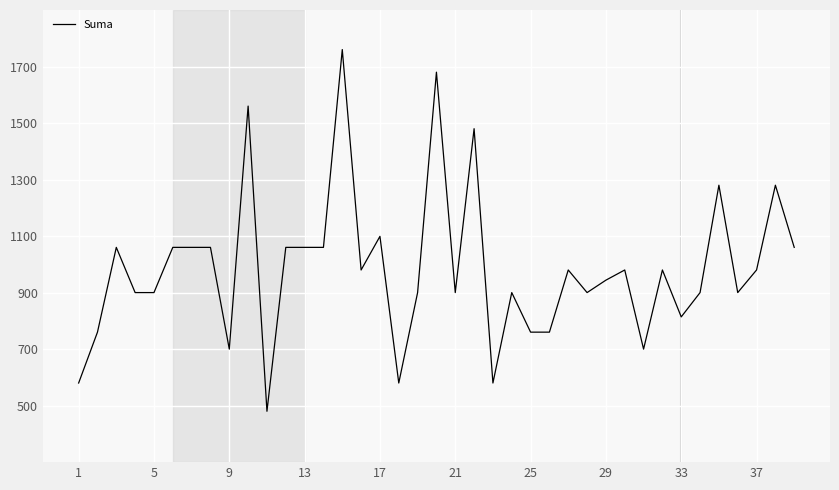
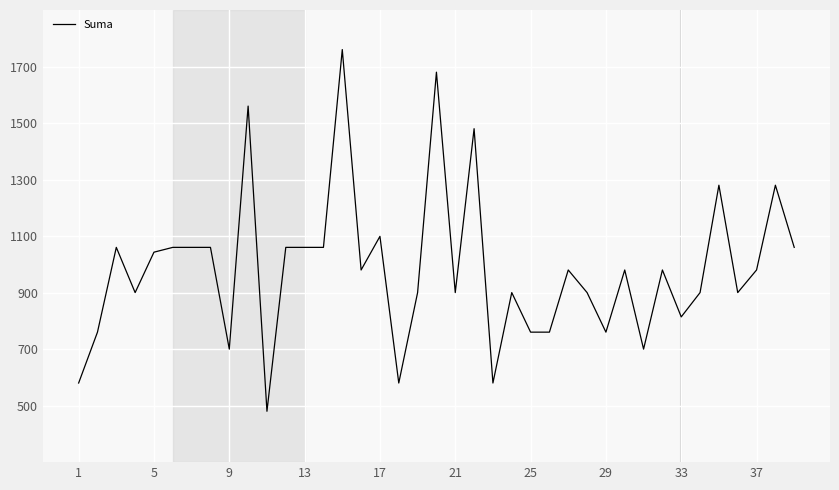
5: 900 -> 1040
29: 940 -> 760
